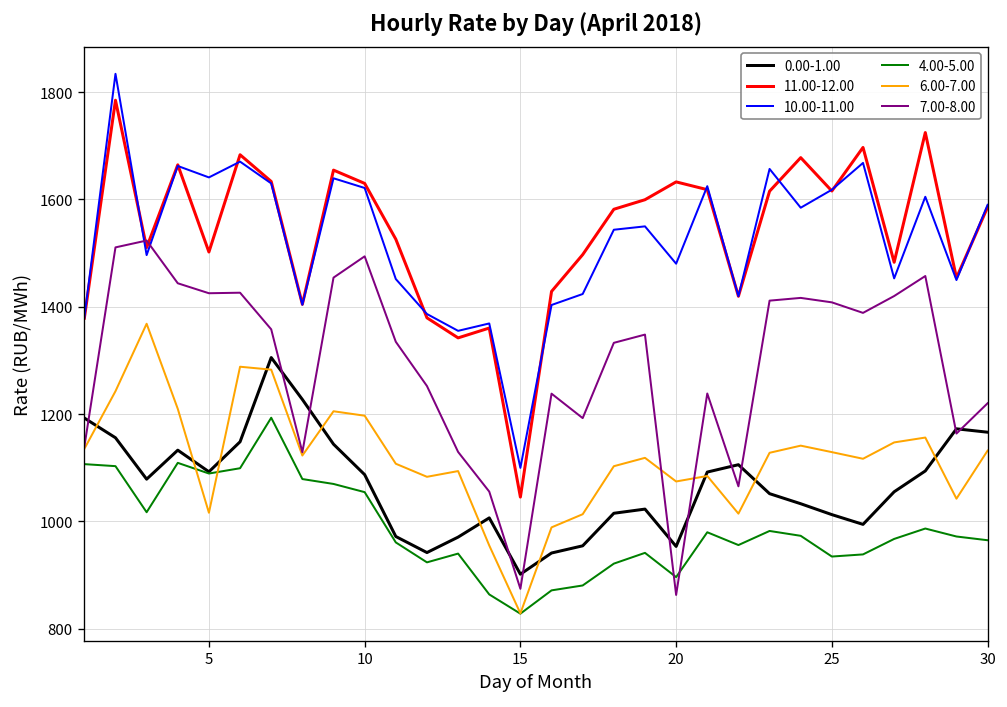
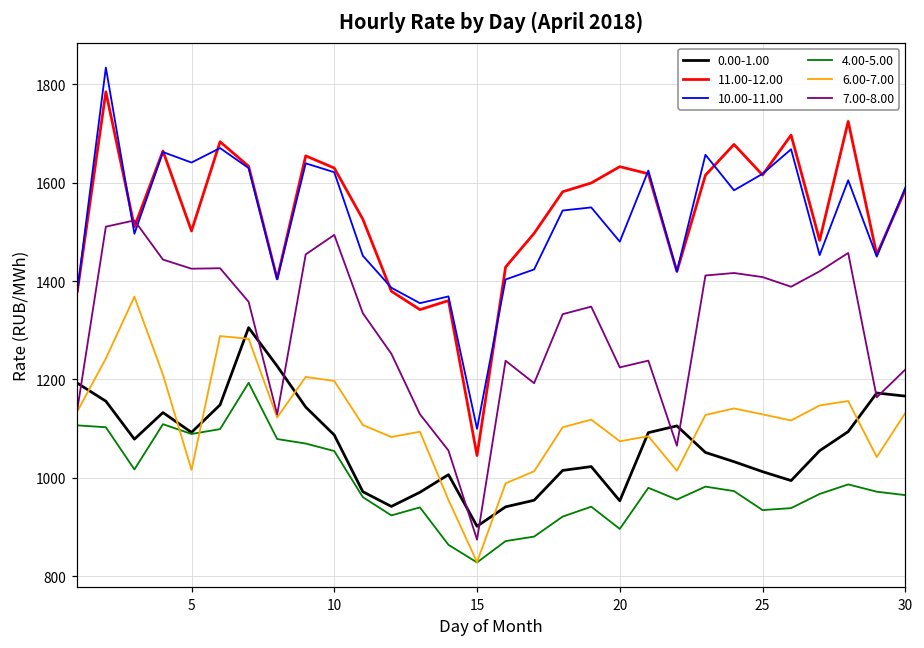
7.00-8.00, 20: 860 -> 1220
